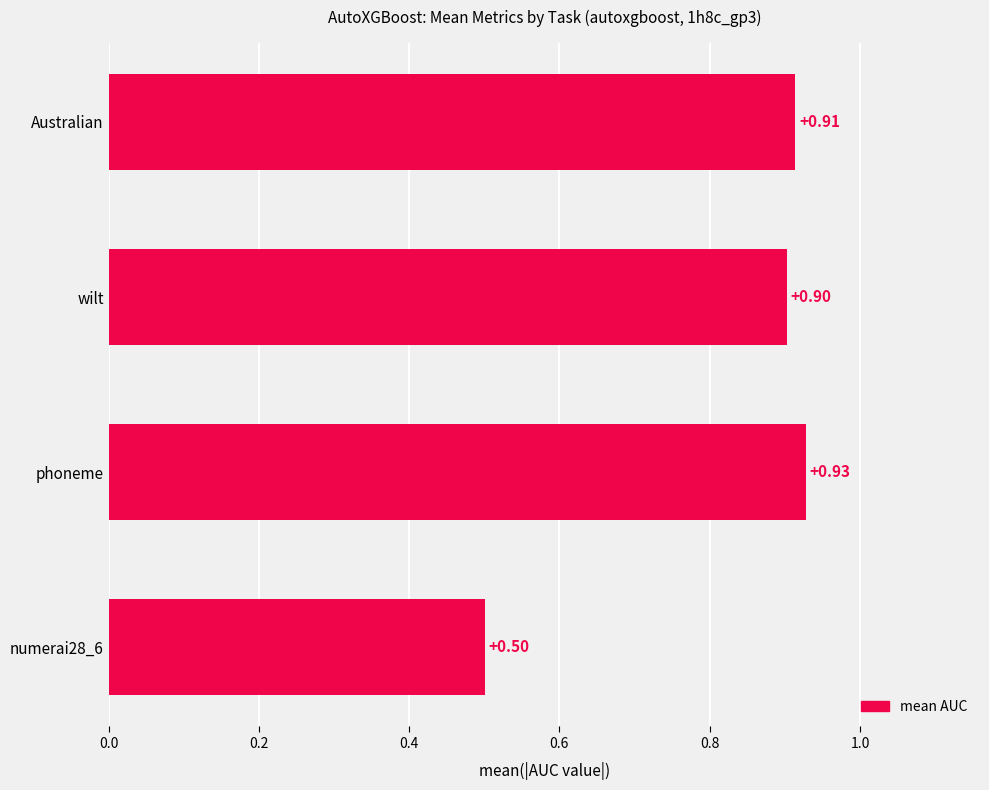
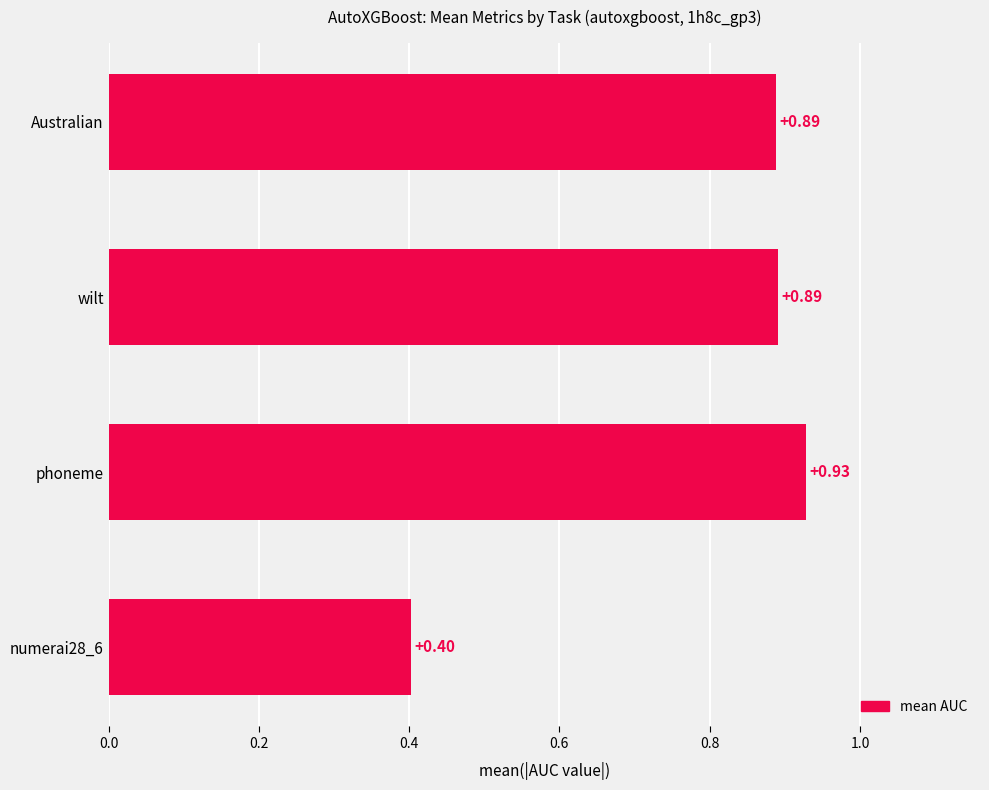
Australian: +0.91 -> +0.89
wilt: +0.90 -> +0.89
numerai28_6: +0.50 -> +0.40
